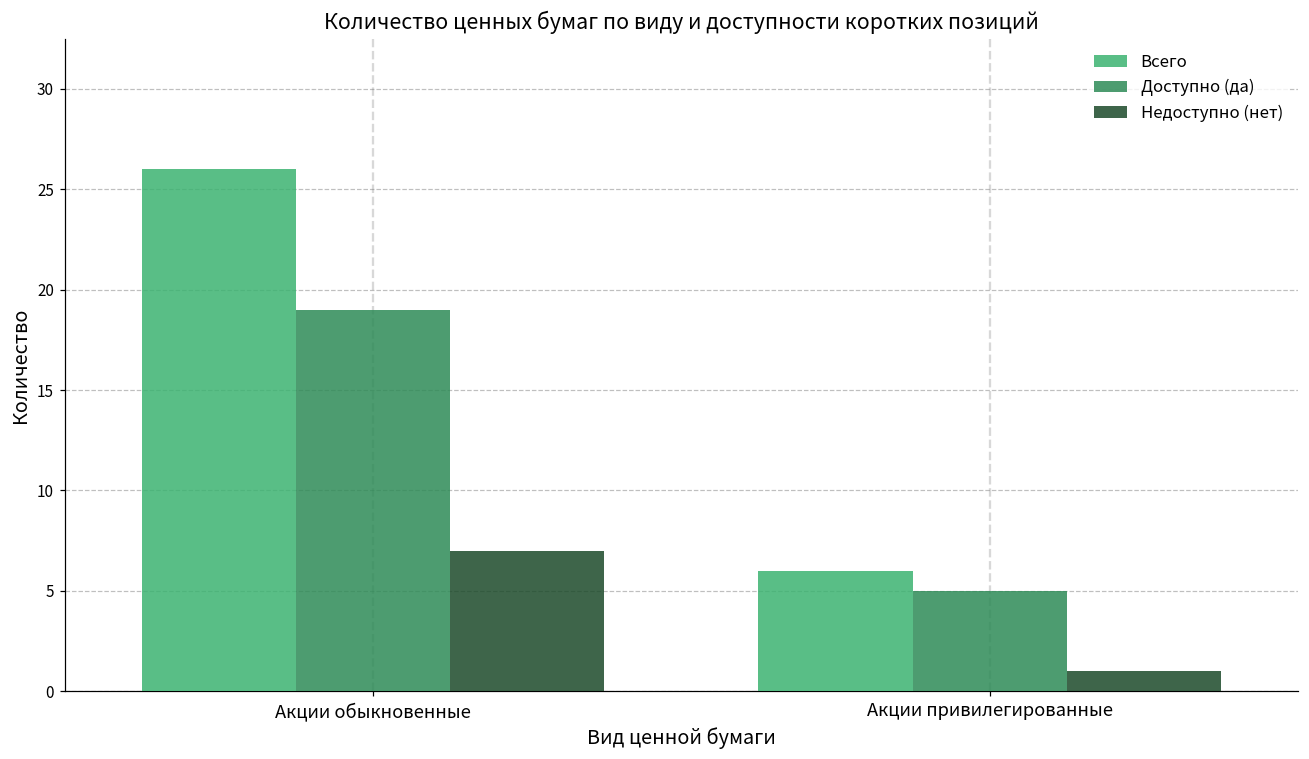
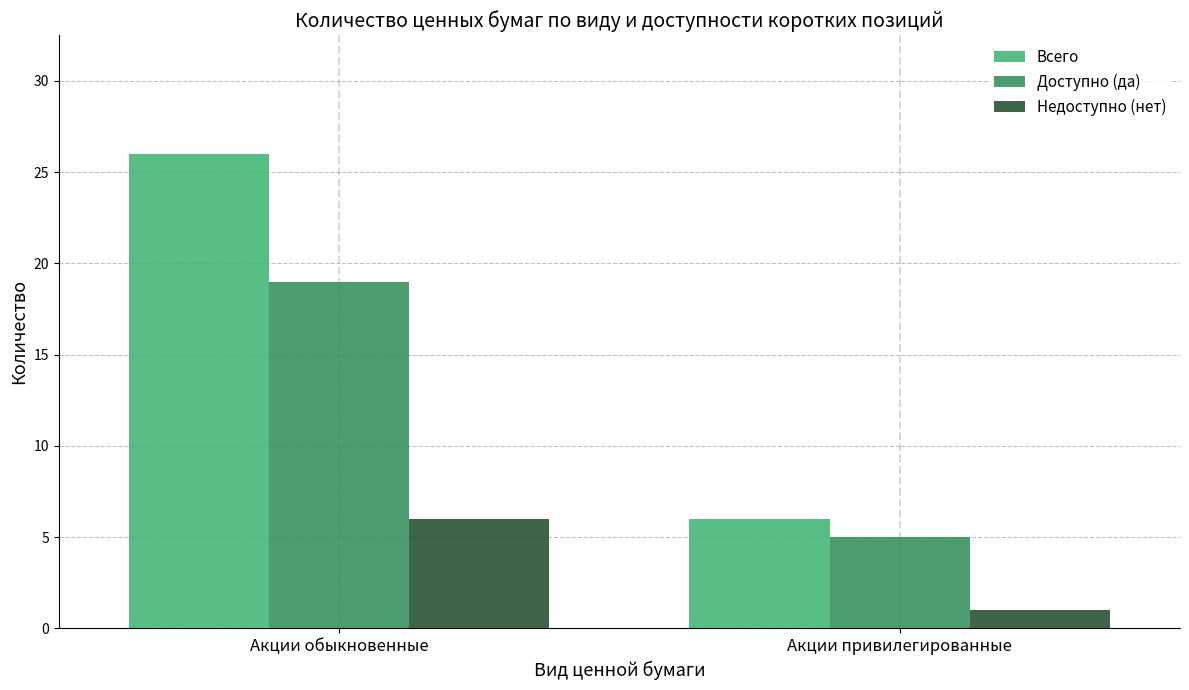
Недоступно (нет), Акции обыкновенные: 7 -> 6
